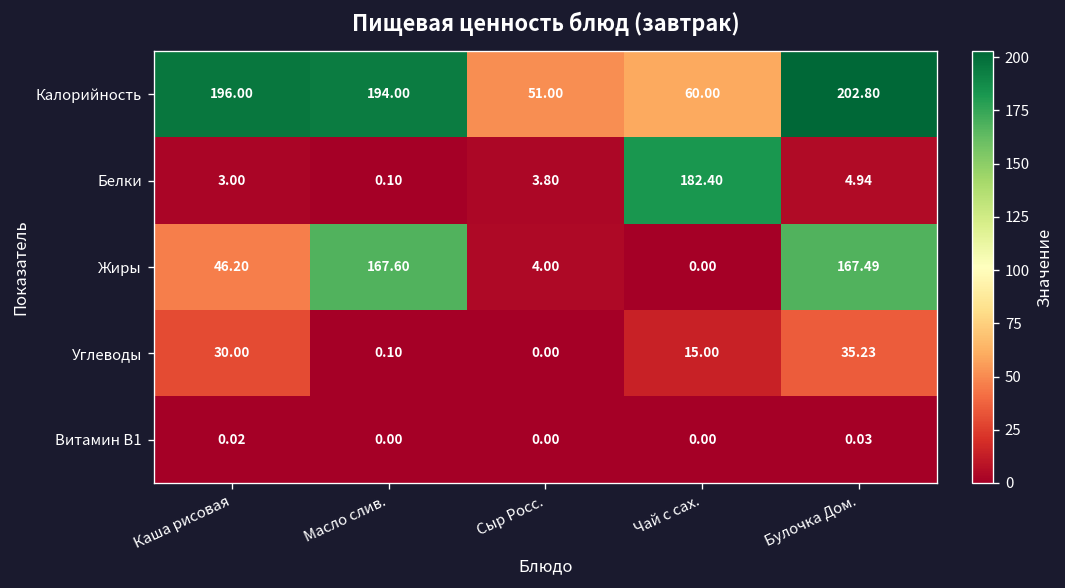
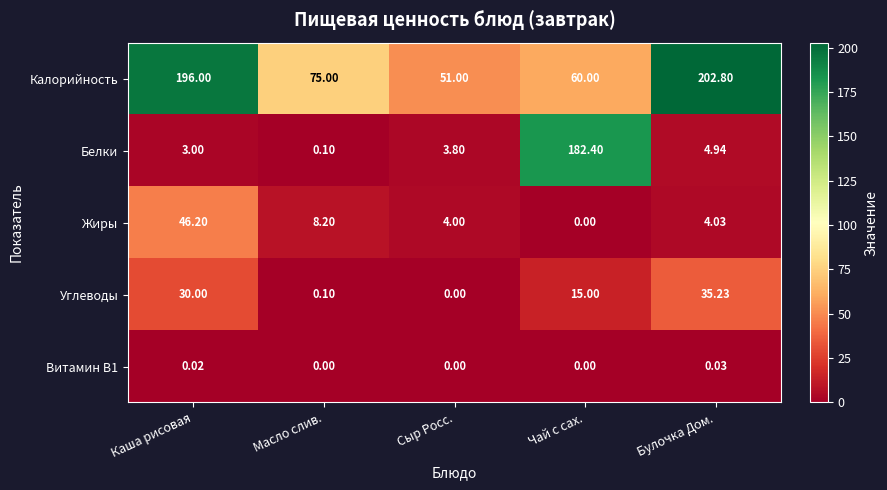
Калорийность, Масло слив.: 194.00 -> 75.00
Жиры, Масло слив.: 167.60 -> 8.20
Жиры, Булочка Дом.: 167.49 -> 4.03
